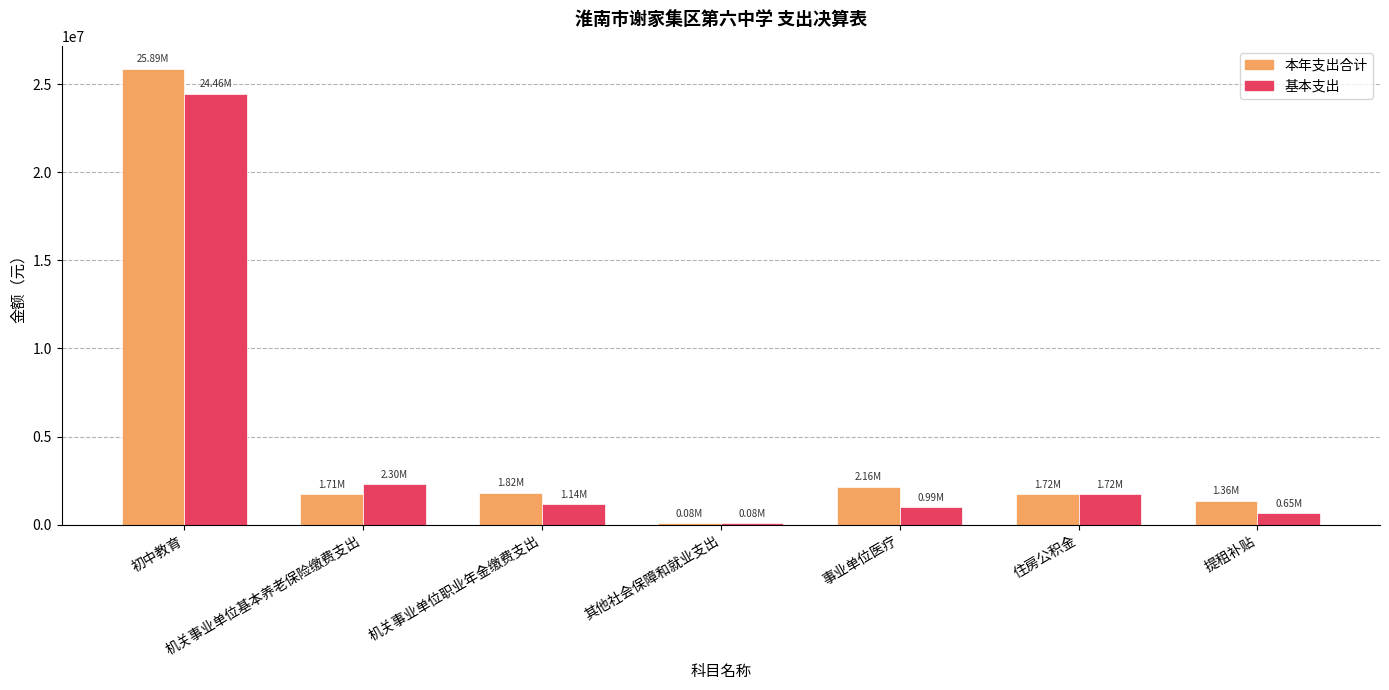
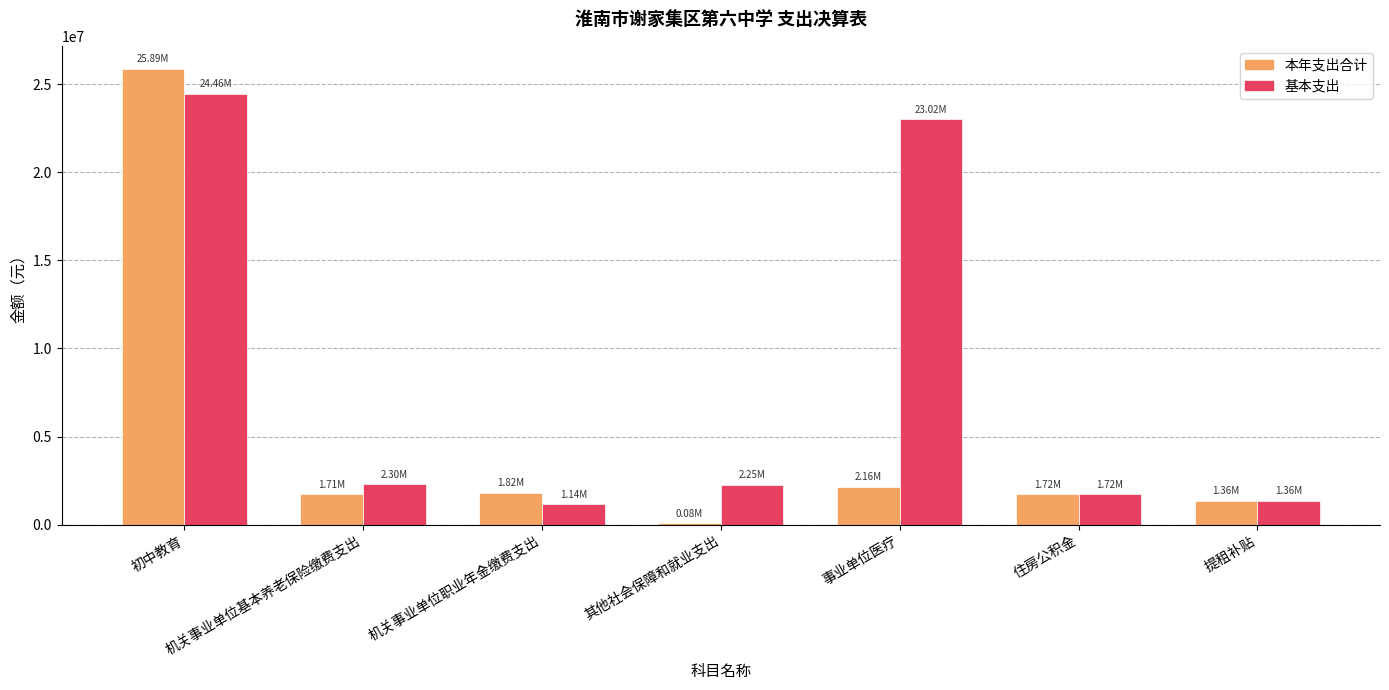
基本支出, 其他社会保障和就业支出: 0.08M -> 2.25M
基本支出, 事业单位医疗: 0.99M -> 23.02M
基本支出, 提租补贴: 0.65M -> 1.36M
